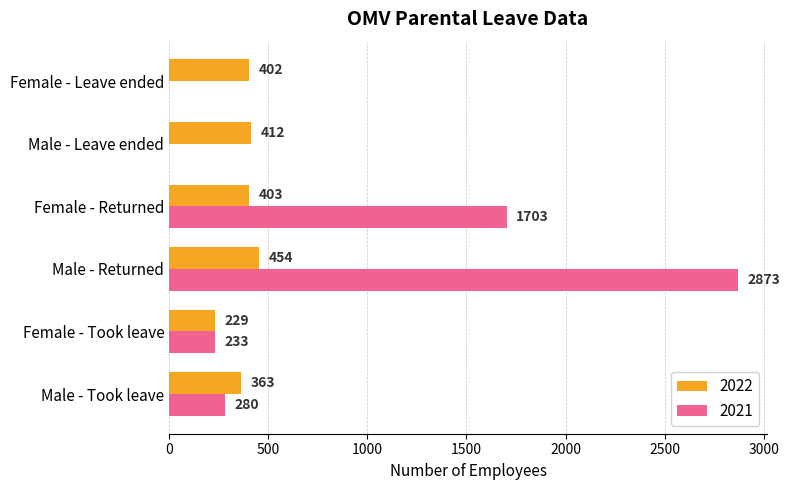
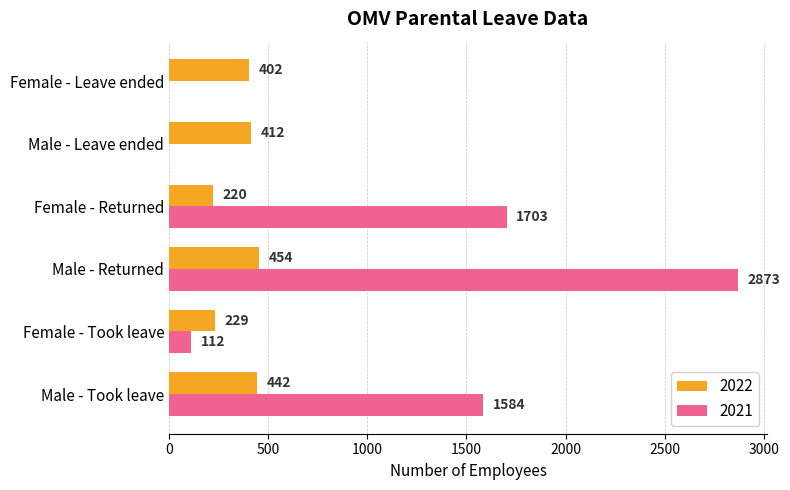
2022, Female - Returned: 403 -> 220
2021, Female - Took leave: 233 -> 112
2022, Male - Took leave: 363 -> 442
2021, Male - Took leave: 280 -> 1584
